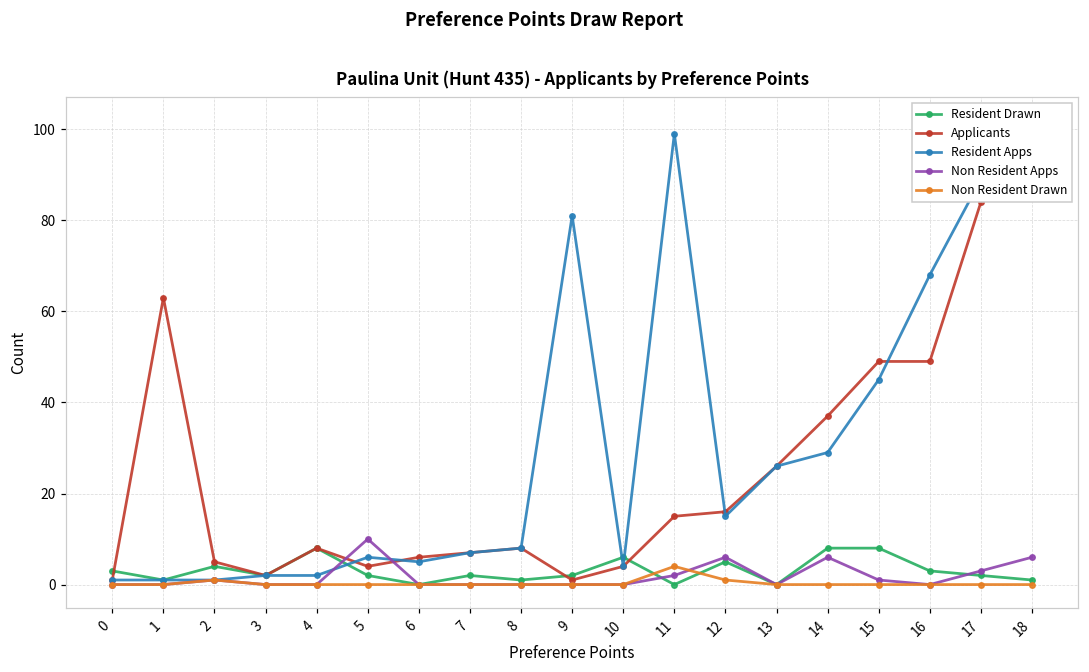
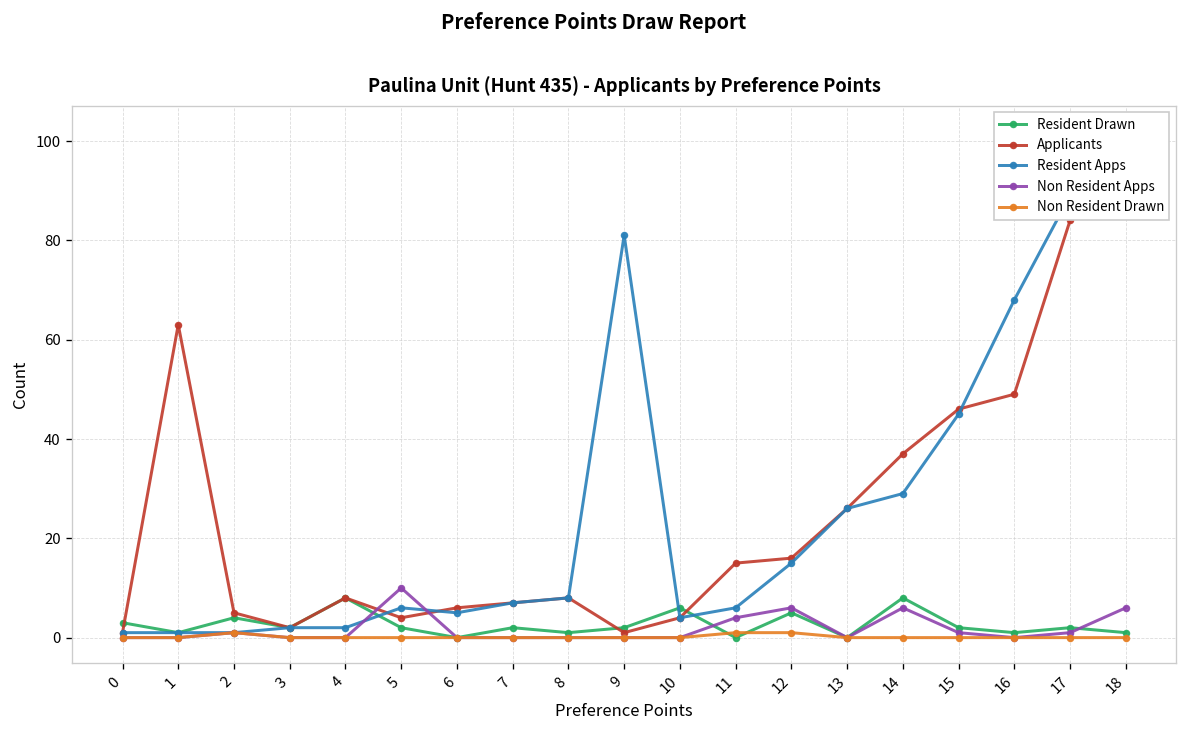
Resident Apps, 11: 99 -> 6
Non Resident Apps, 11: 2 -> 4
Non Resident Drawn, 11: 4 -> 1
Resident Drawn, 15: 8 -> 2
Applicants, 15: 49 -> 46
Resident Drawn, 16: 3 -> 1
Non Resident Apps, 17: 3 -> 1
